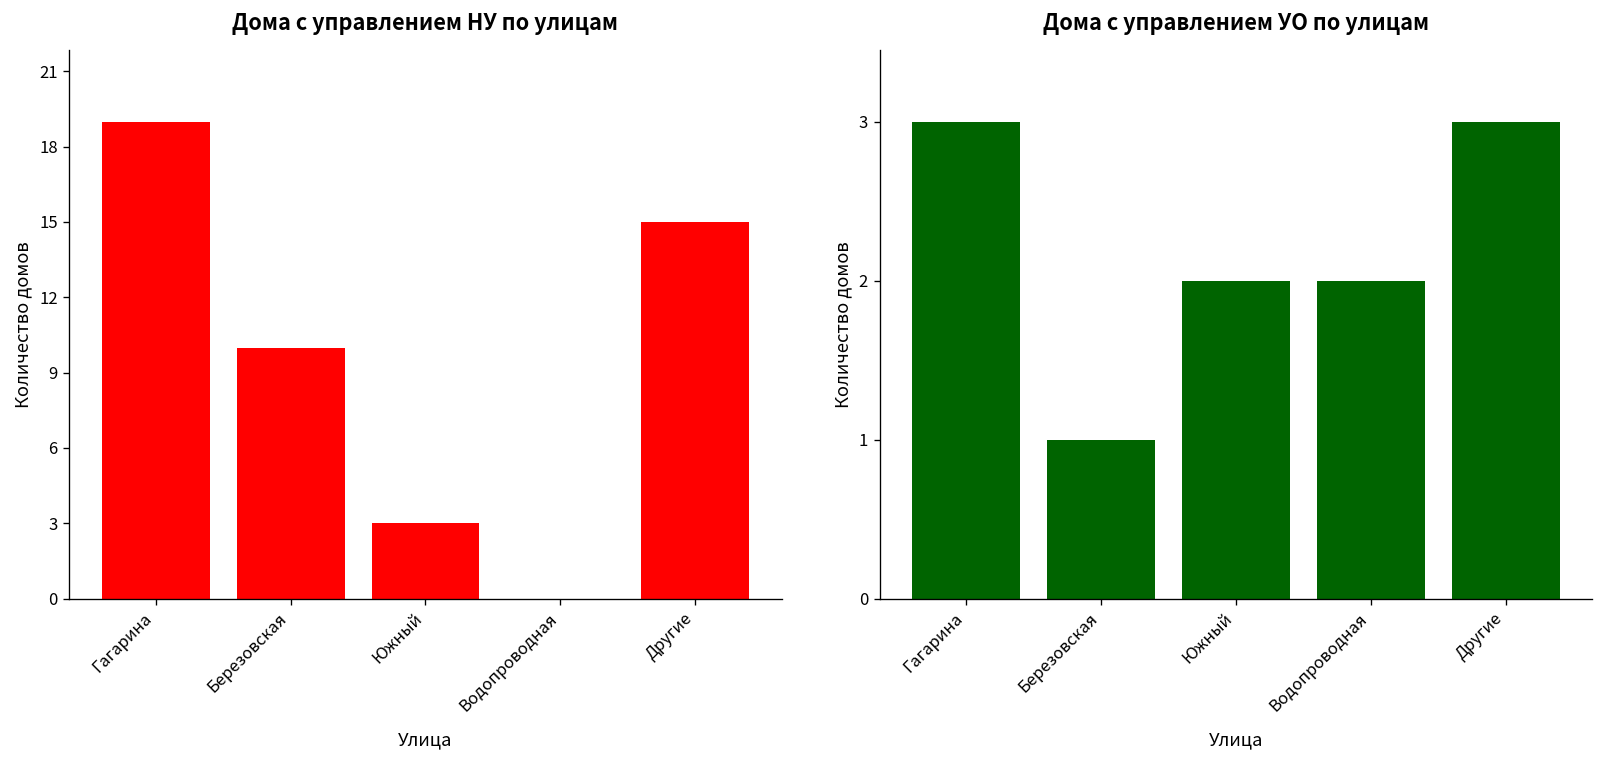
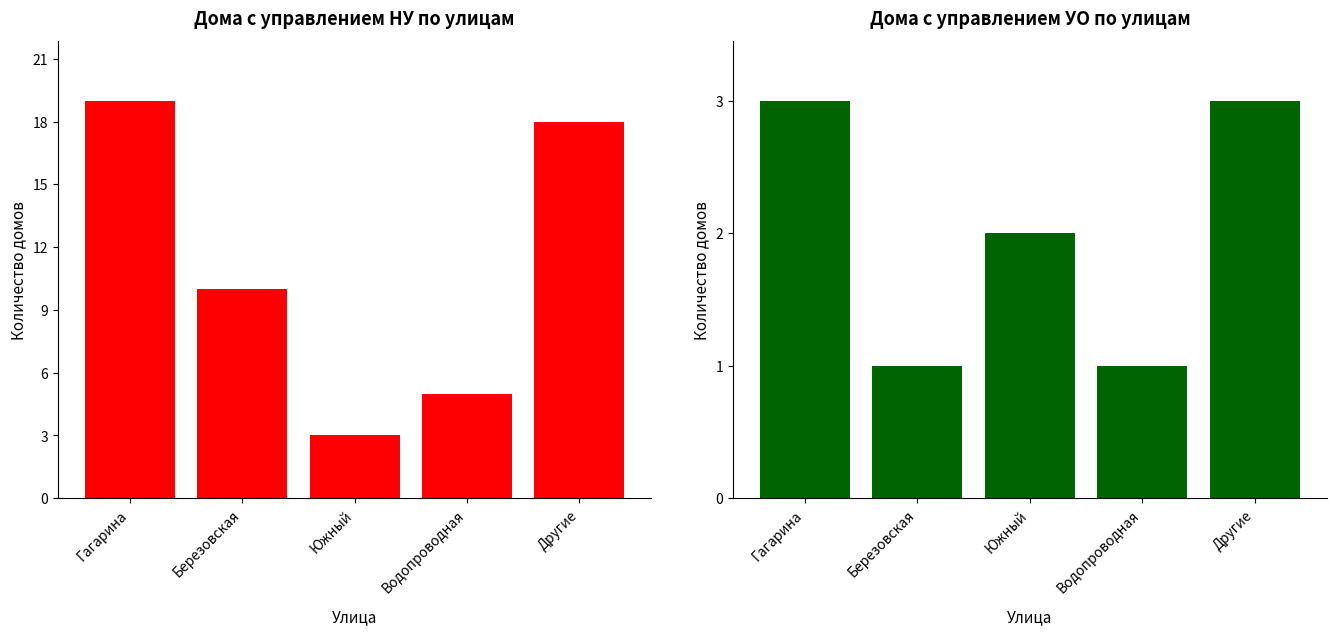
Дома с управлением НУ по улицам, Водопроводная: 0 -> 5
Дома с управлением НУ по улицам, Другие: 15 -> 18
Дома с управлением УО по улицам, Водопроводная: 2 -> 1
